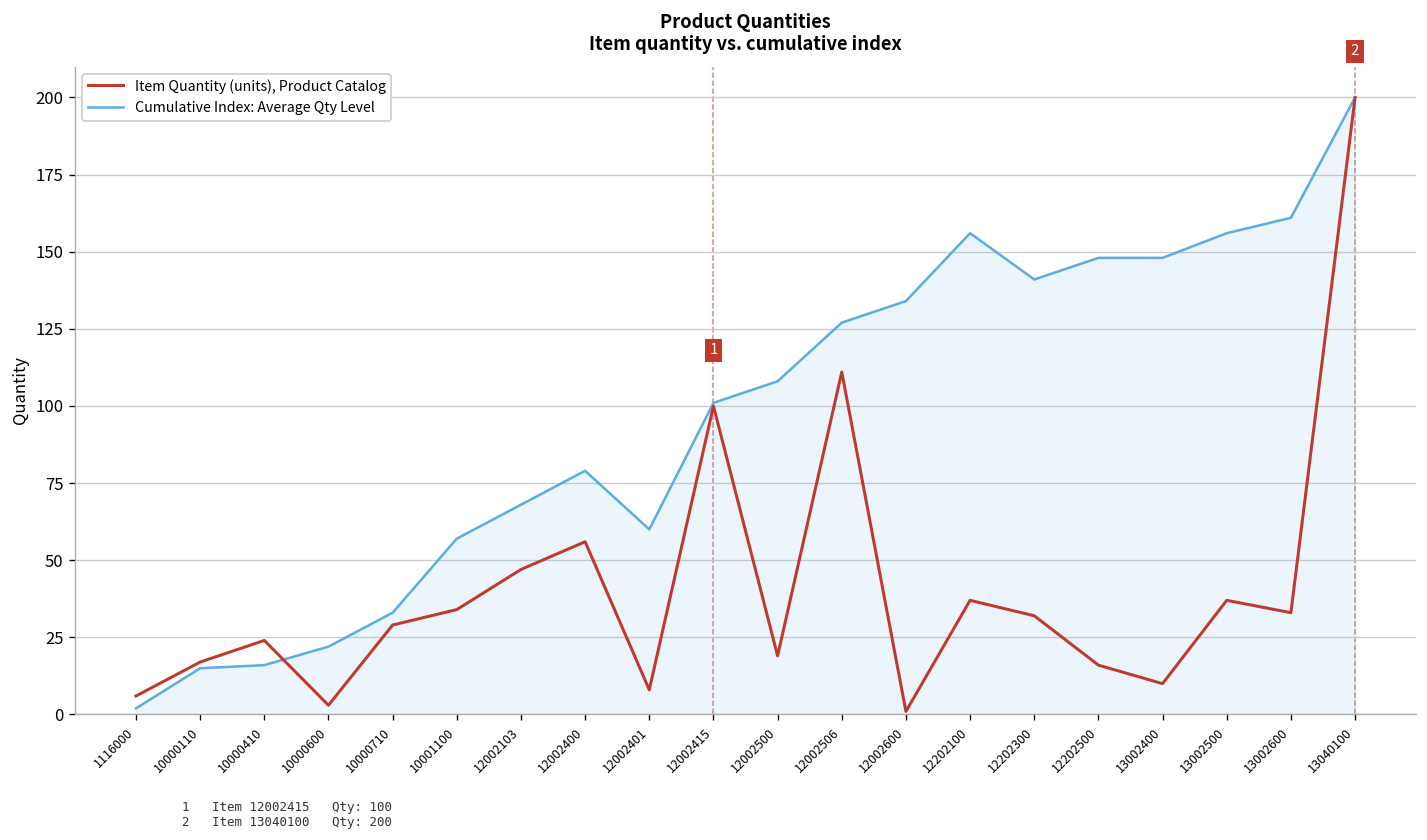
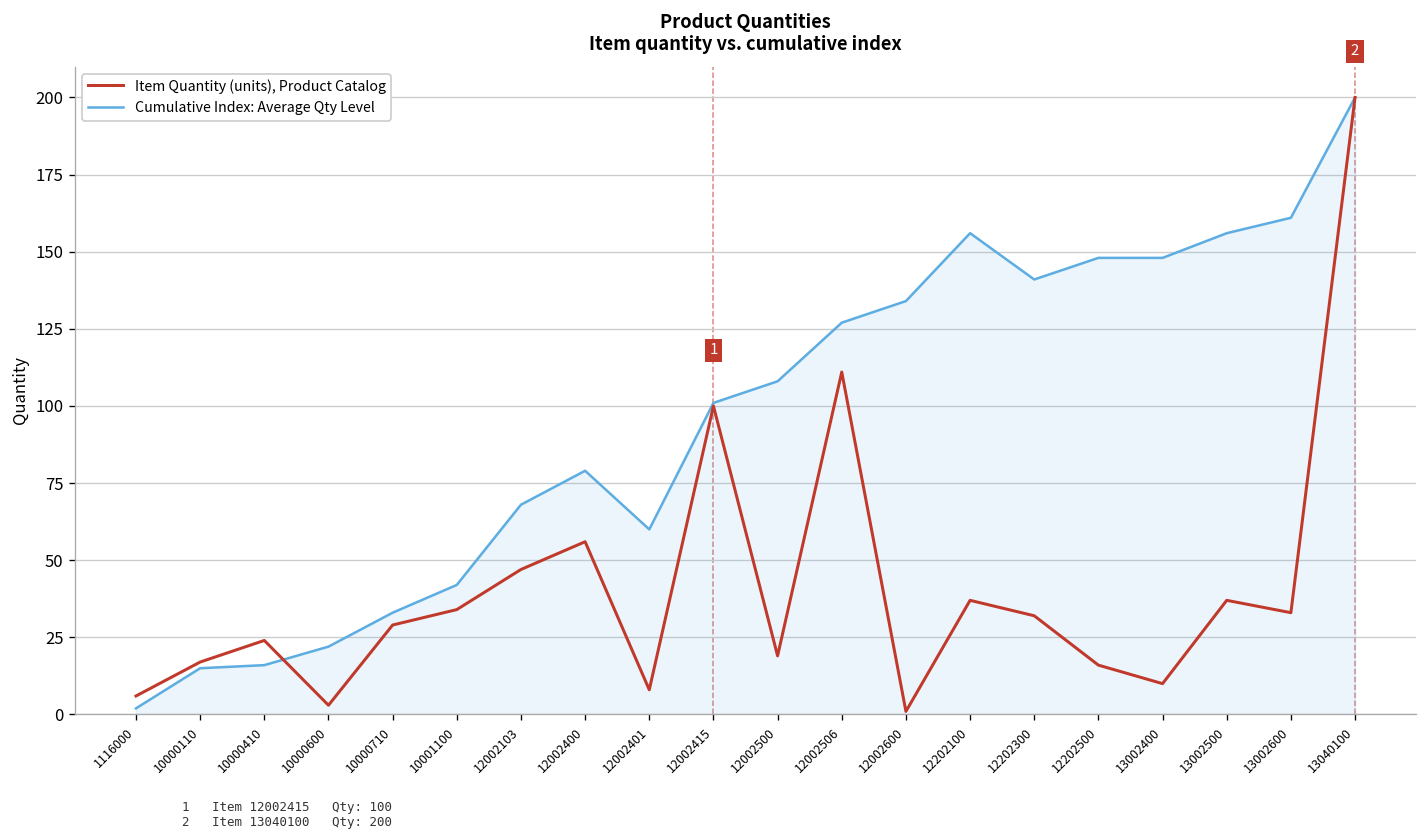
Cumulative Index: Average Qty Level, 10001100: 57 -> 42
